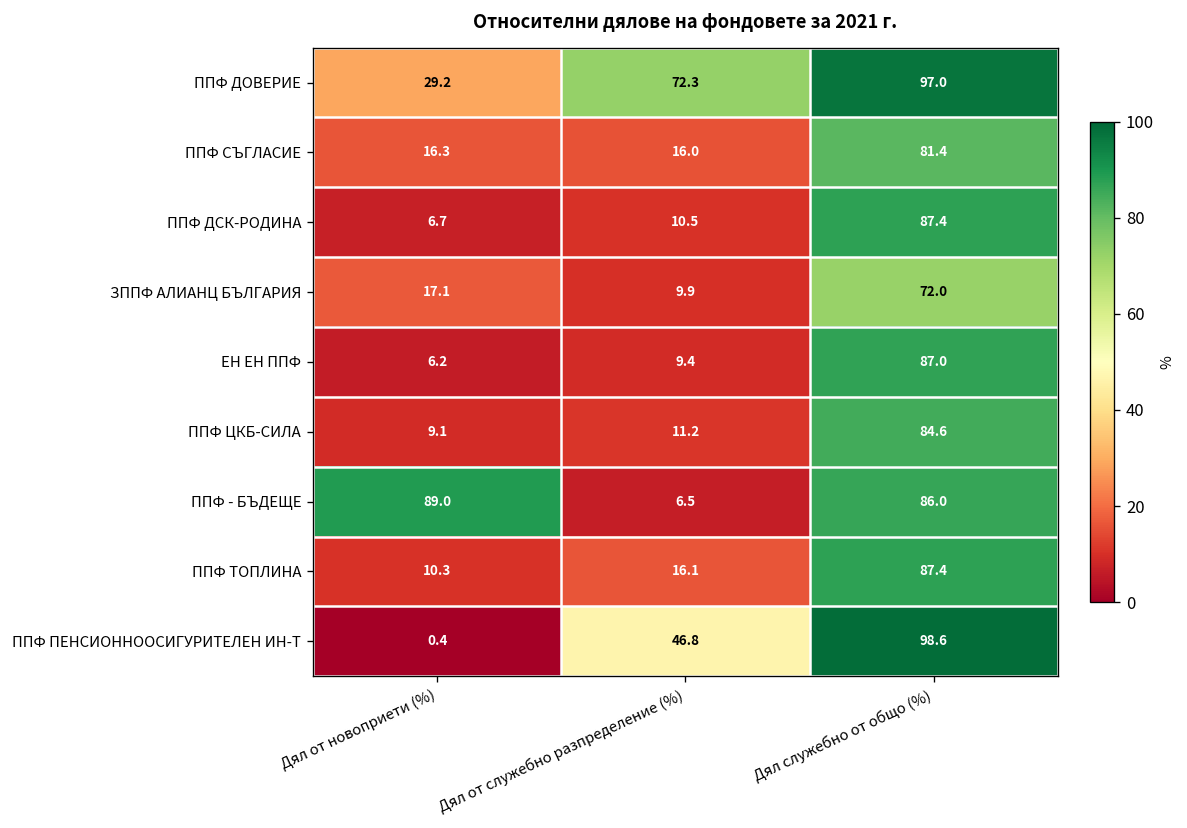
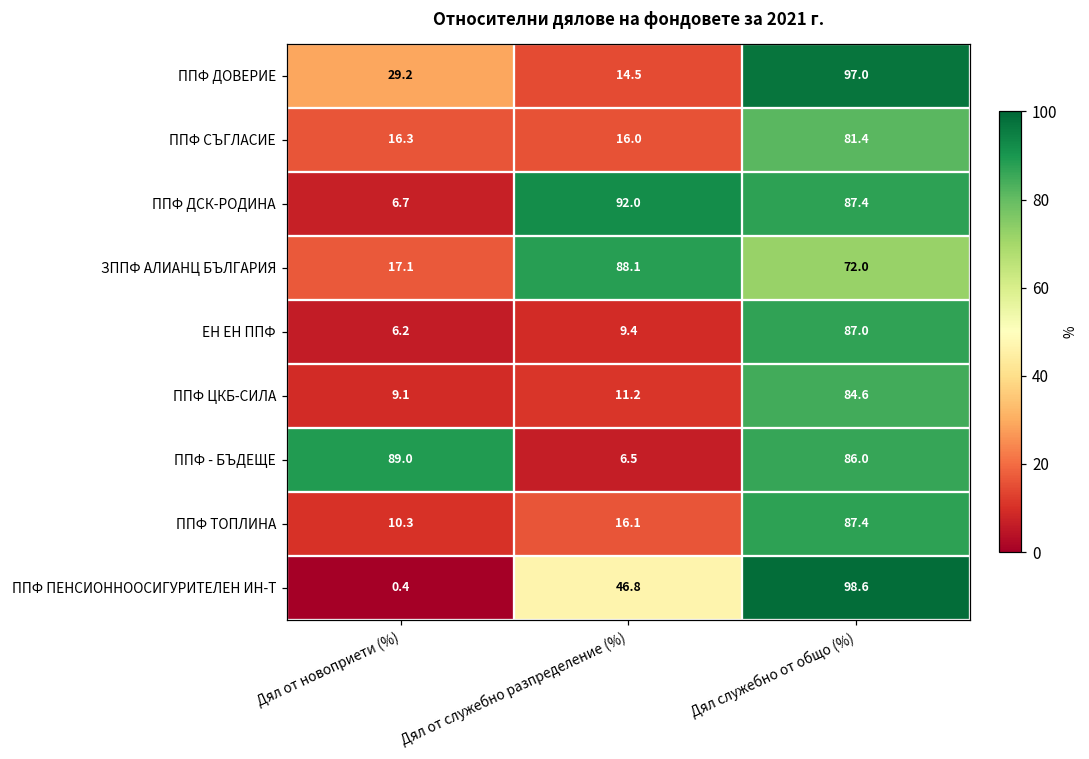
ППФ ДОВЕРИЕ, Дял от служебно разпределение (%): 72.3 -> 14.5
ППФ ДСК-РОДИНА, Дял от служебно разпределение (%): 10.5 -> 92.0
ЗППФ АЛИАНЦ БЪЛГАРИЯ, Дял от служебно разпределение (%): 9.9 -> 88.1
